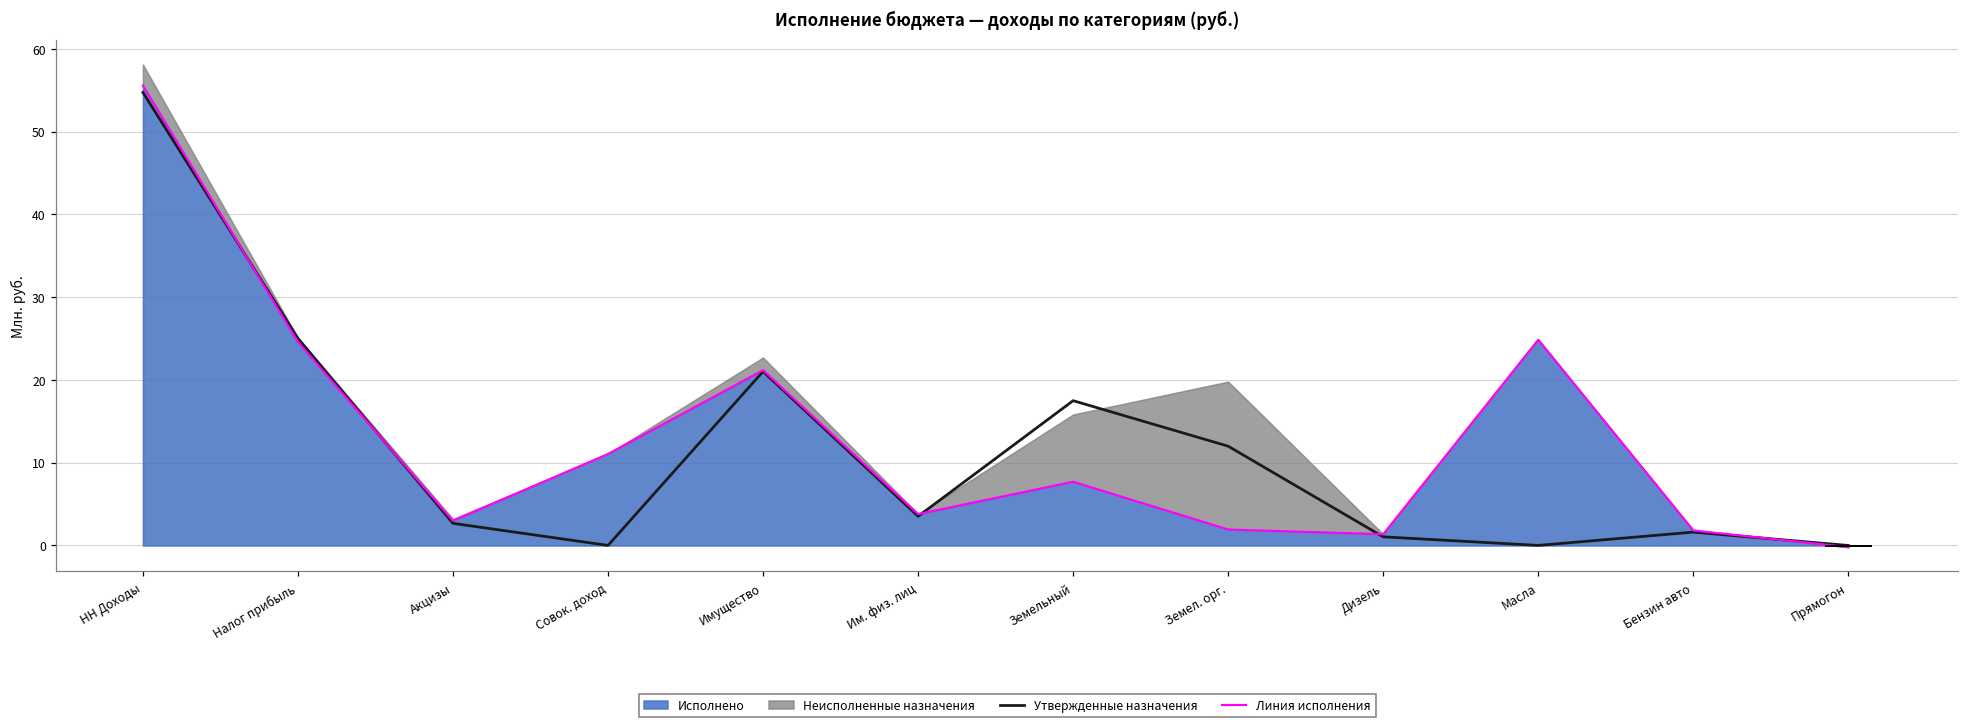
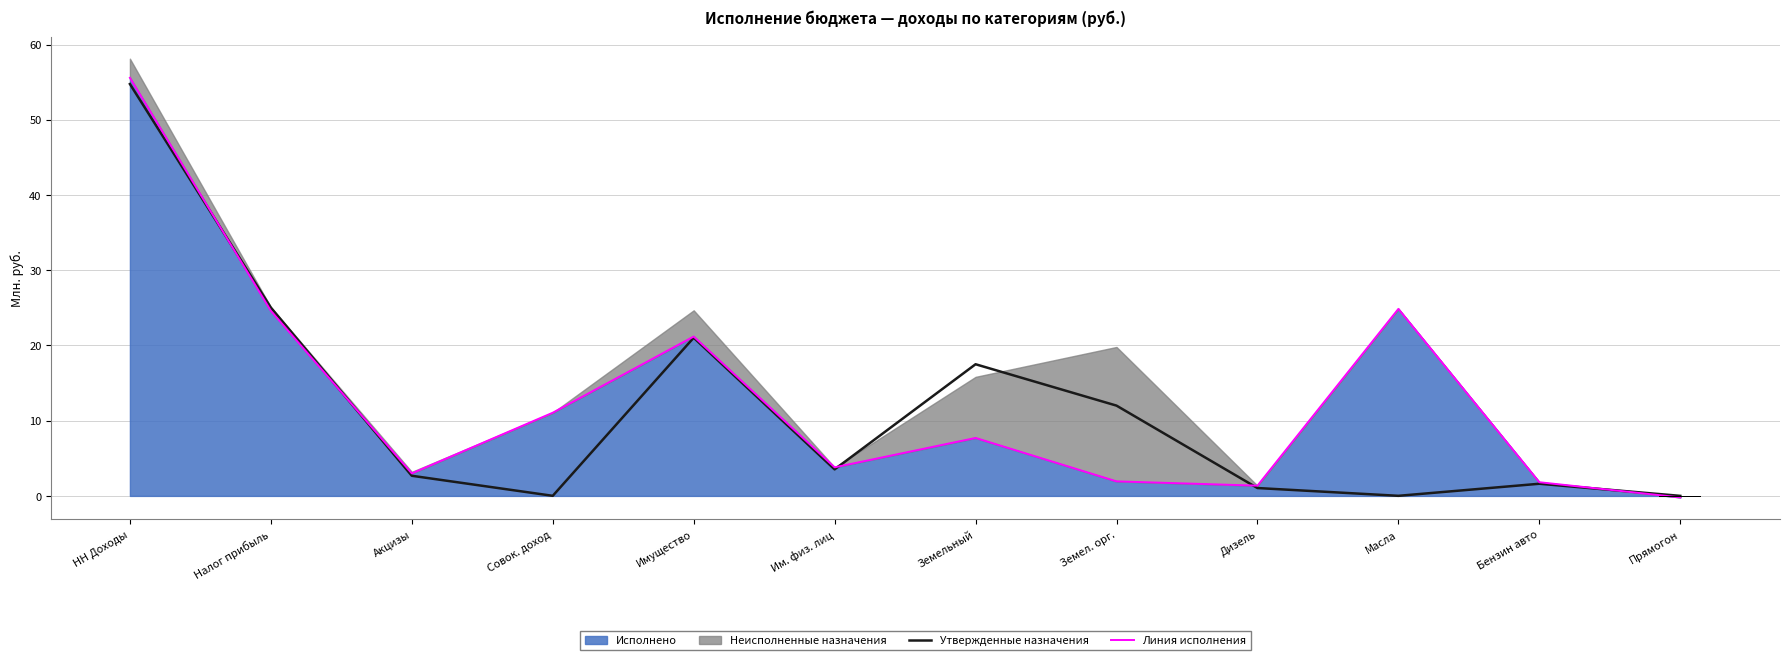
Неисполненные назначения, Имущество: 2 -> 3
